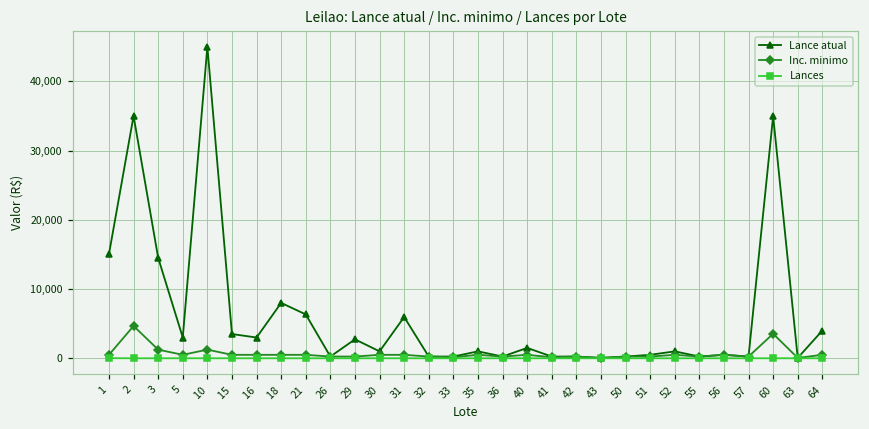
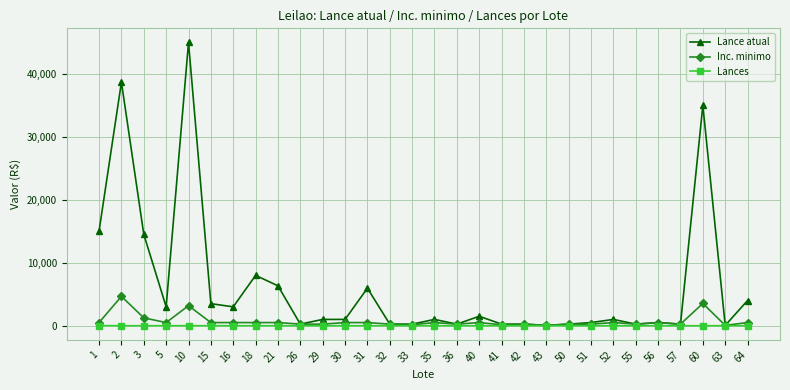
Lance atual, 2: 35,000 -> 39,000
Inc. minimo, 10: 1,000 -> 3,000
Lance atual, 29: 3,000 -> 1,000
